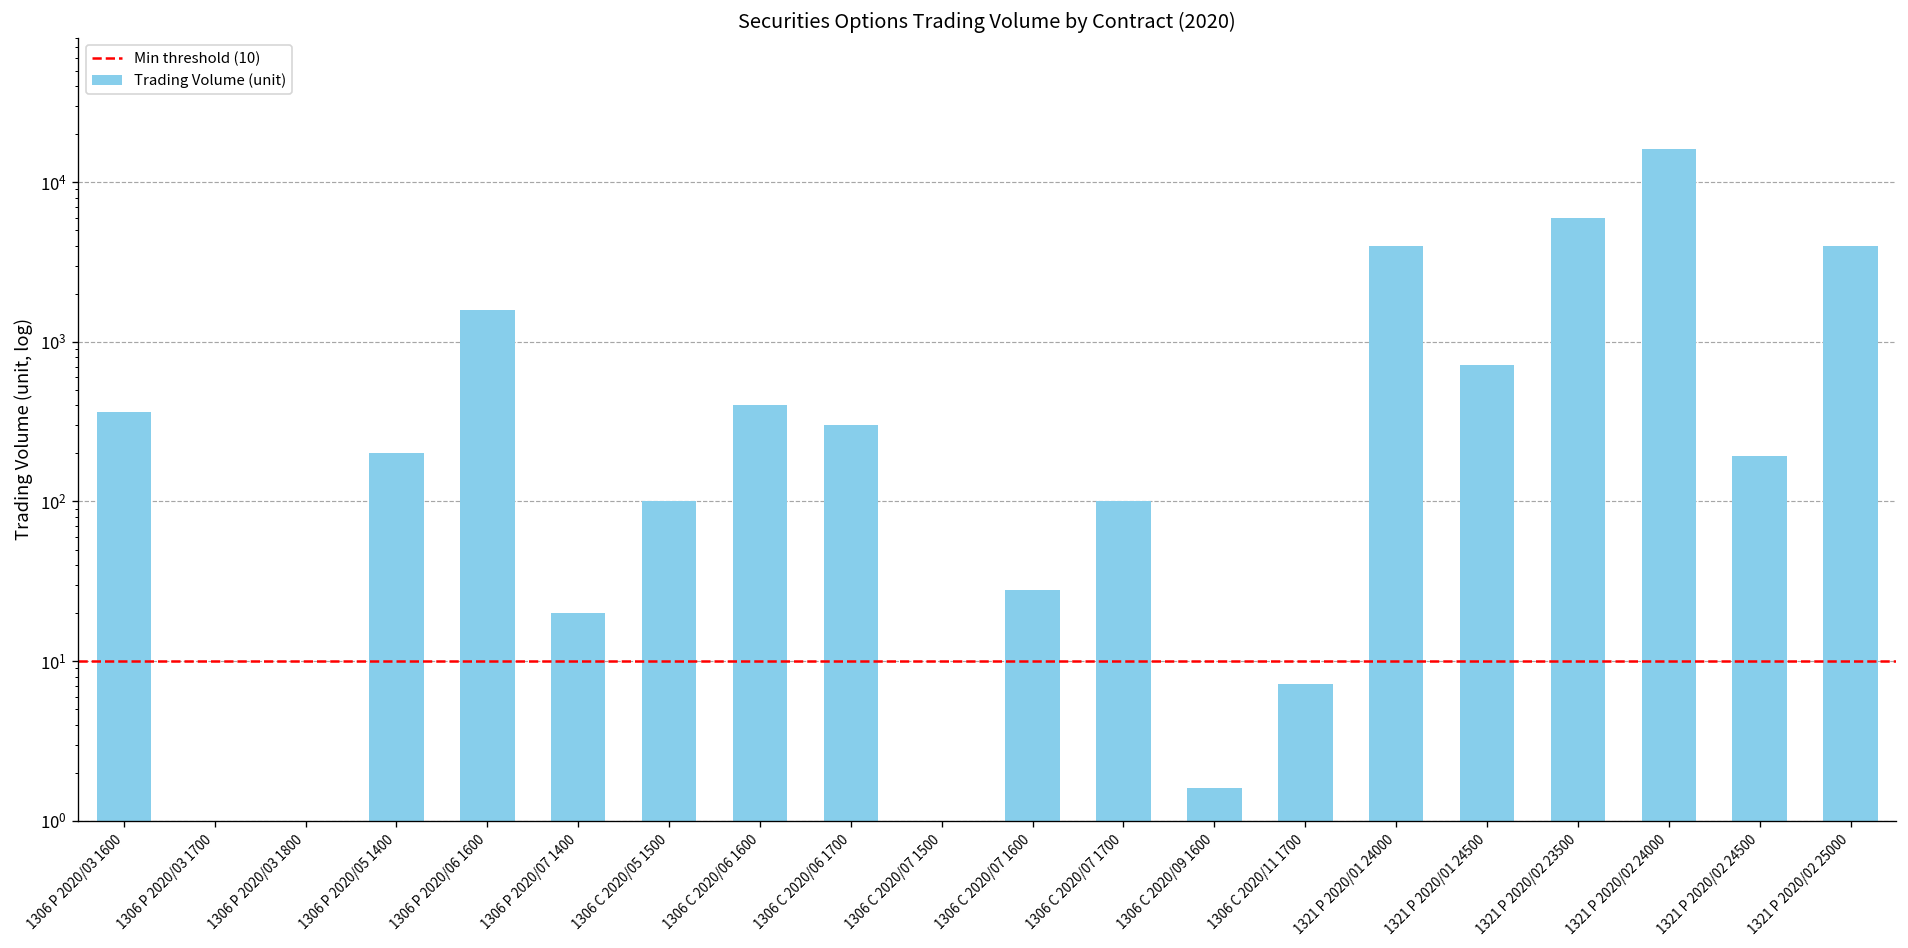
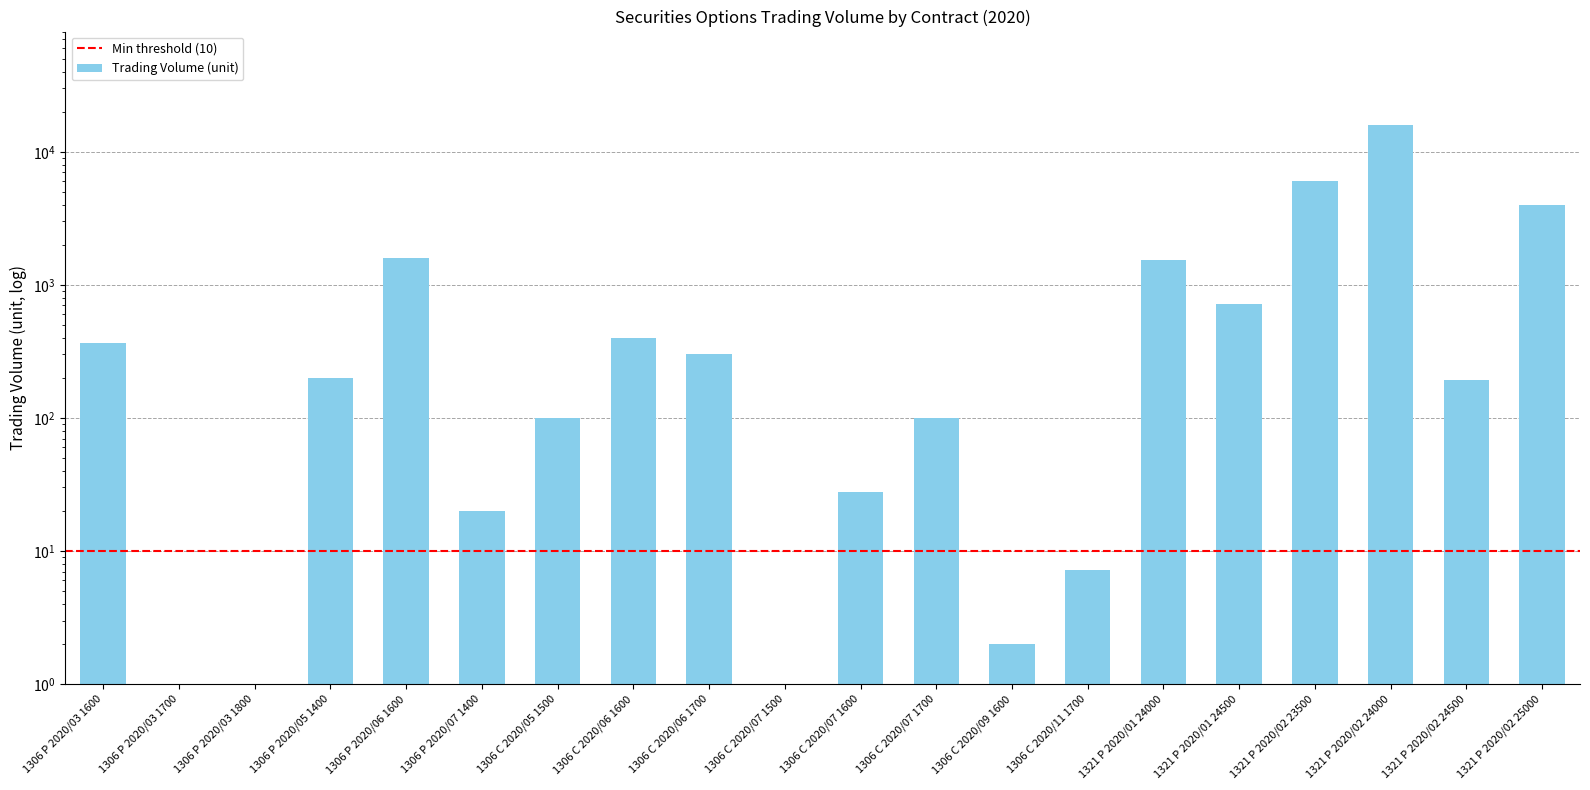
1306 C 2020/09 1600: 1.6 -> 2.0
1321 P 2020/01 24000: 4000 -> 1500
